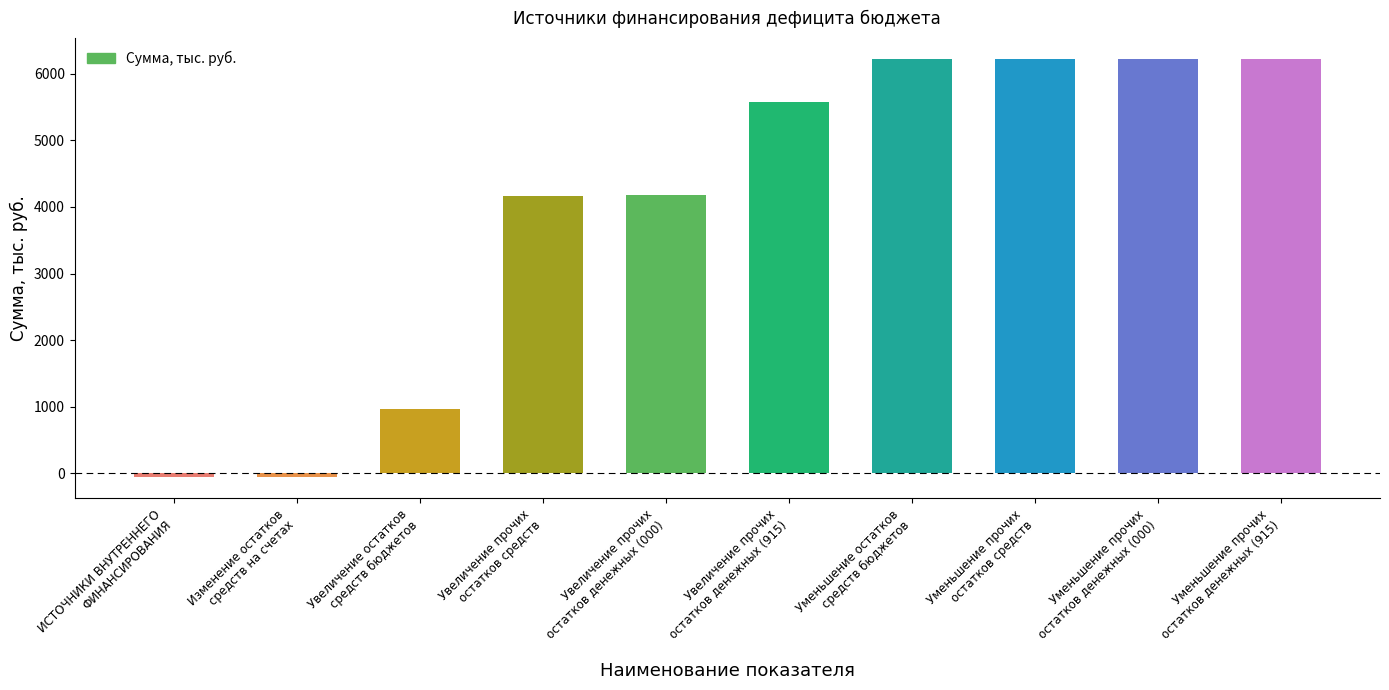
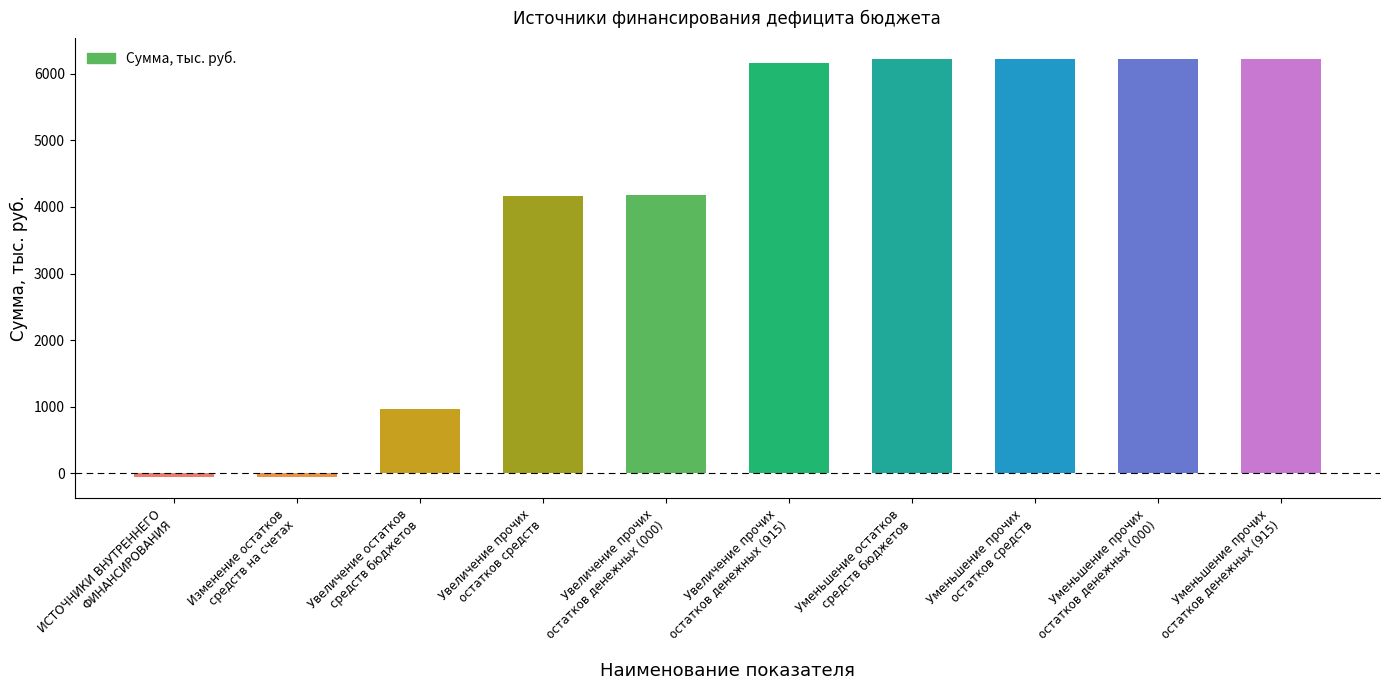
Увеличение прочих остатков денежных (915): 5600 -> 6200
